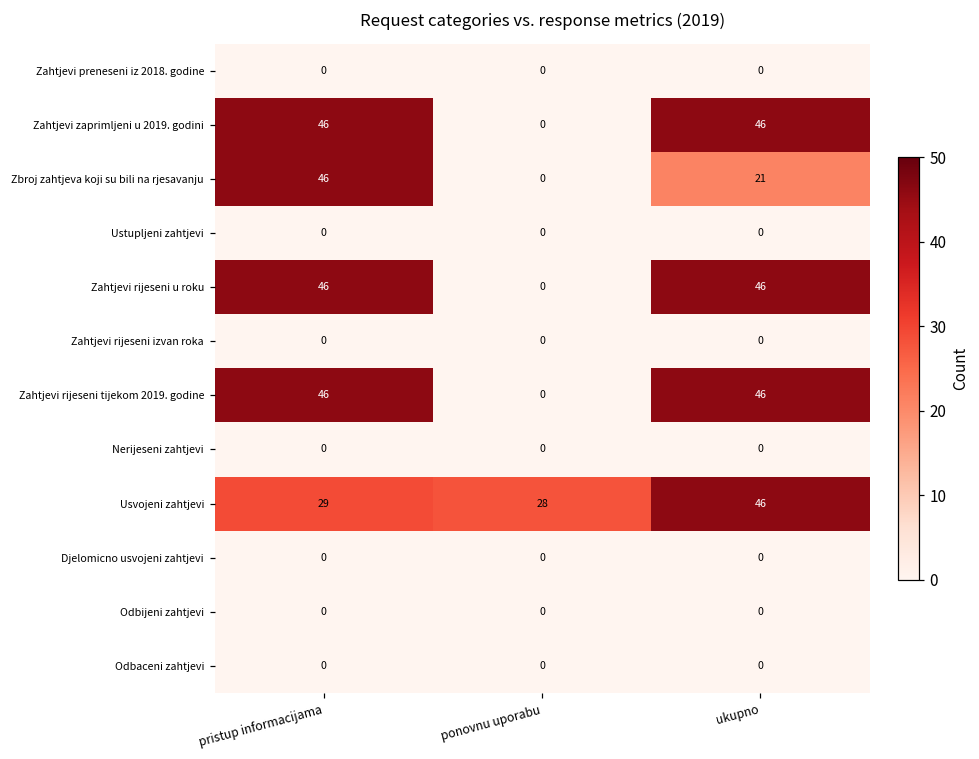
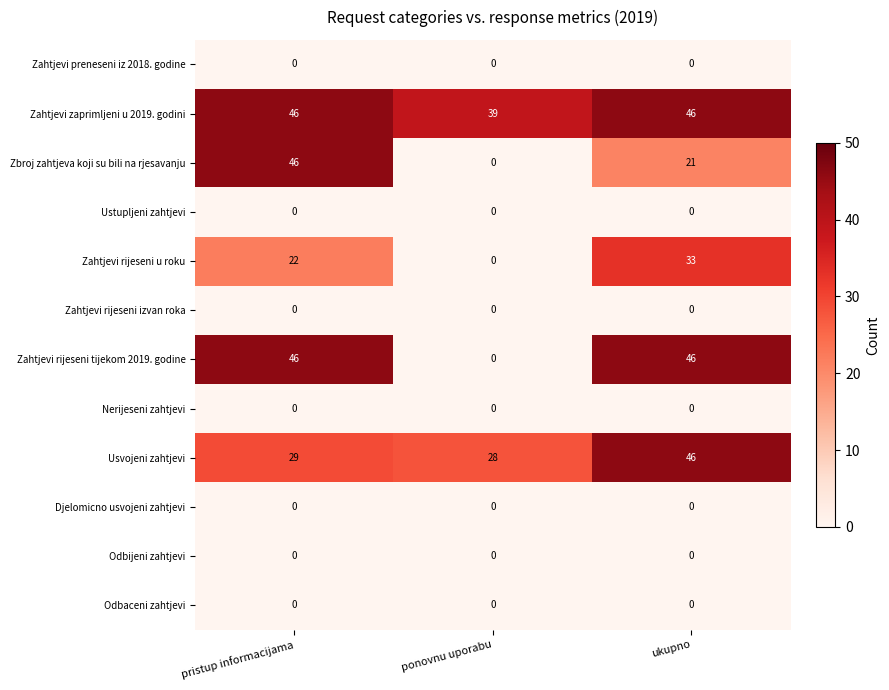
Zahtjevi zaprimljeni u 2019. godini, ponovnu uporabu: 0 -> 39
Zahtjevi rijeseni u roku, pristup informacijama: 46 -> 22
Zahtjevi rijeseni u roku, ukupno: 46 -> 33
